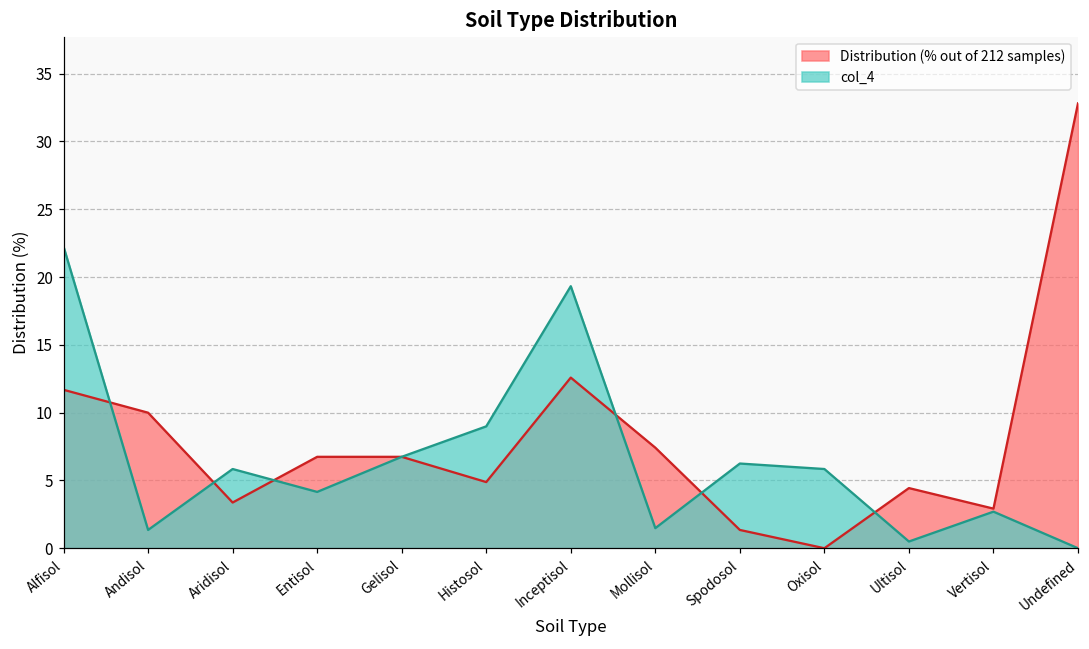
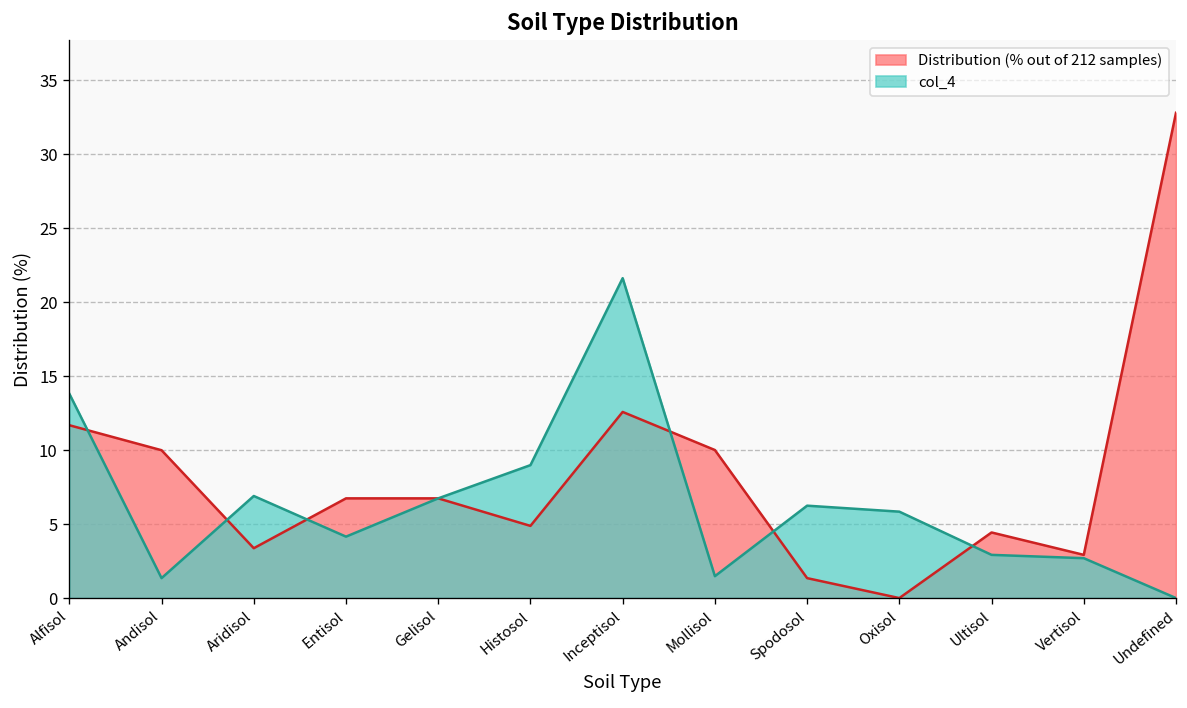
col_4, Alfisol: 22.2 -> 13.8
col_4, Aridisol: 5.8 -> 6.9
col_4, Inceptisol: 19.3 -> 21.6
Distribution (% out of 212 samples), Mollisol: 7.4 -> 10.0
col_4, Ultisol: 0.5 -> 2.9
